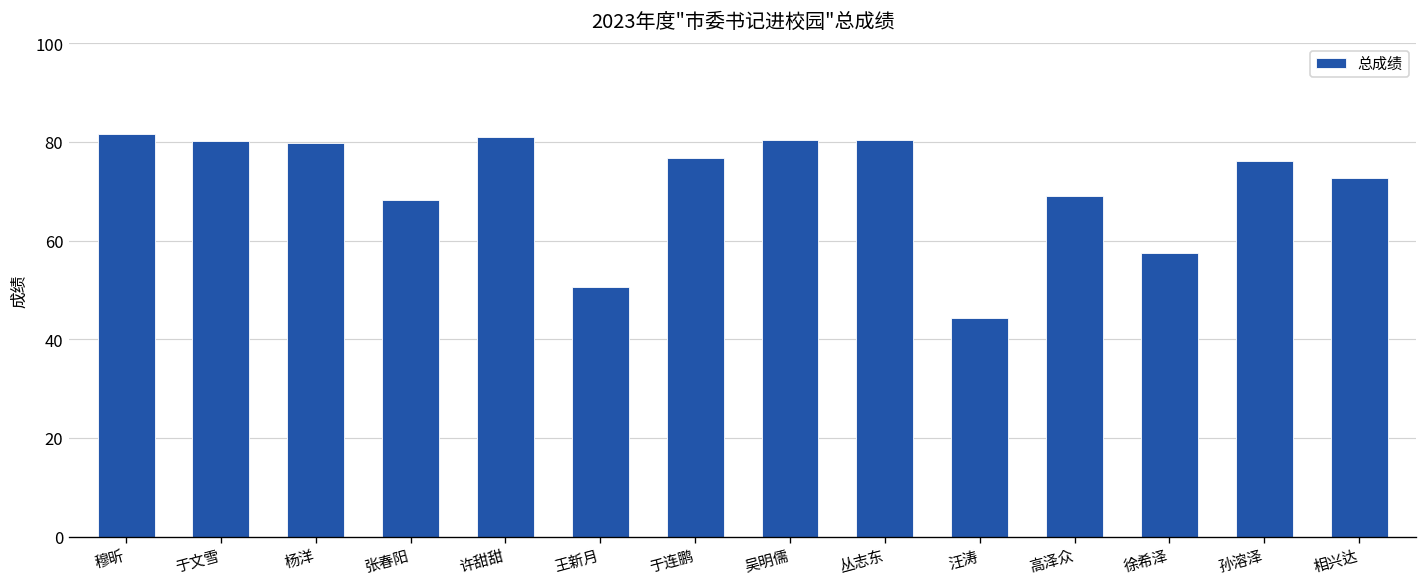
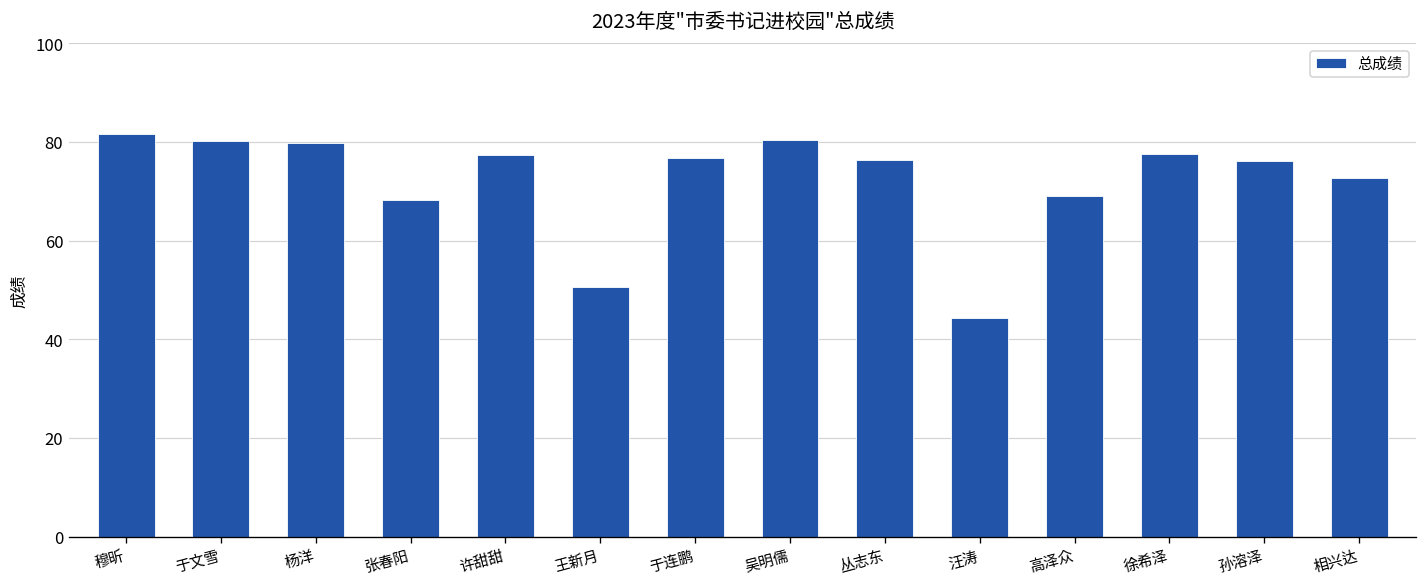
许甜甜: 81 -> 77
丛志东: 80 -> 76
徐希泽: 58 -> 77
